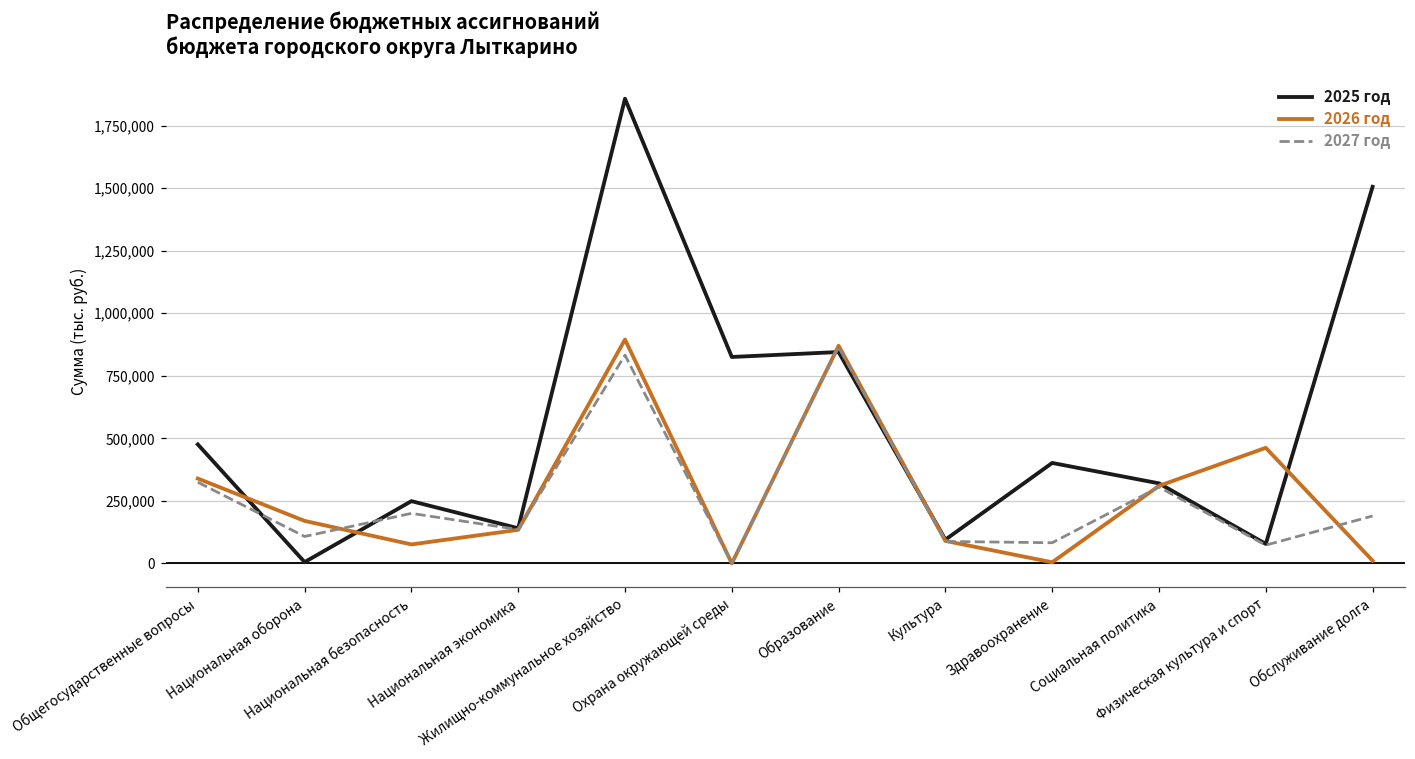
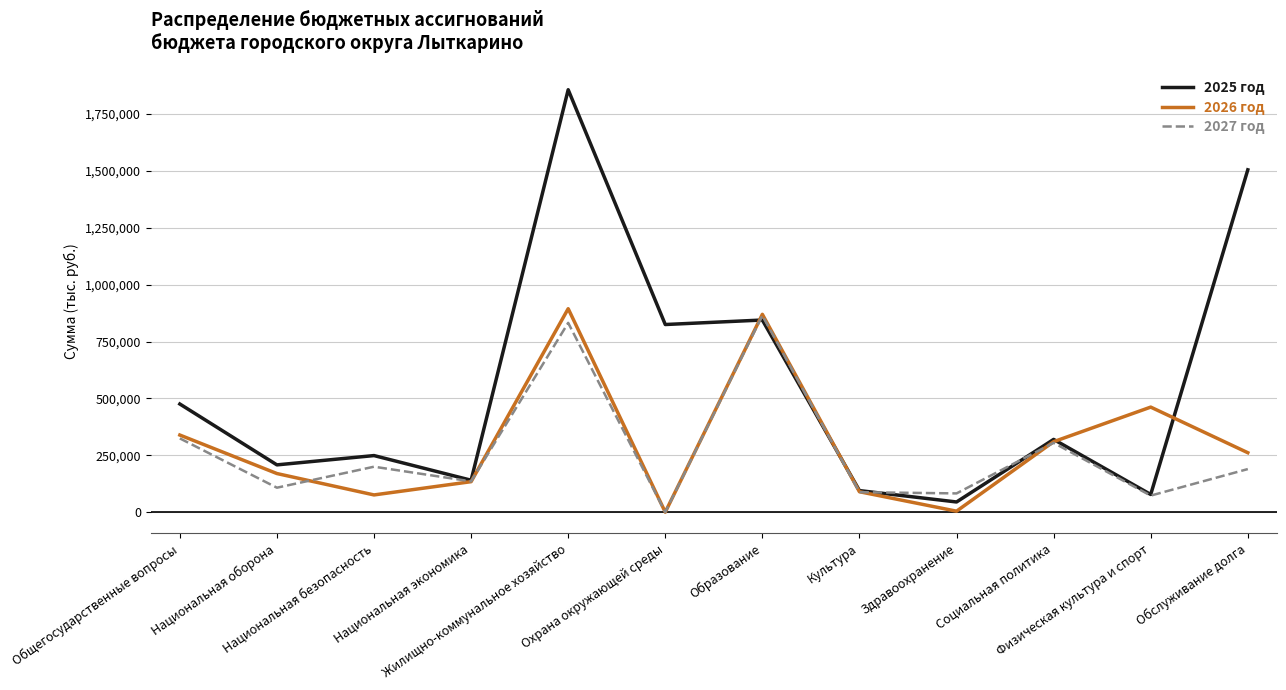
2025 год, Национальная оборона: 10,000 -> 210,000
2025 год, Здравоохранение: 400,000 -> 50,000
2026 год, Обслуживание долга: 10,000 -> 260,000
